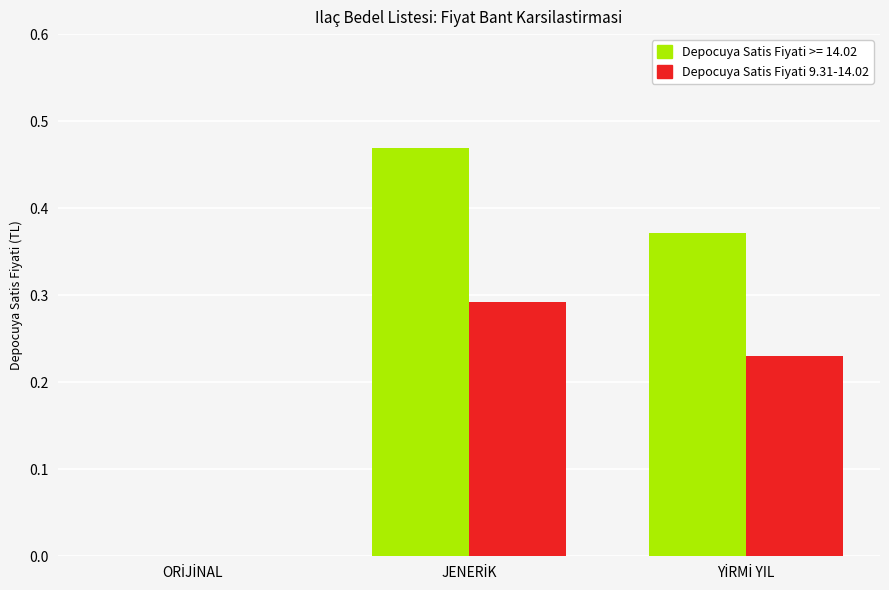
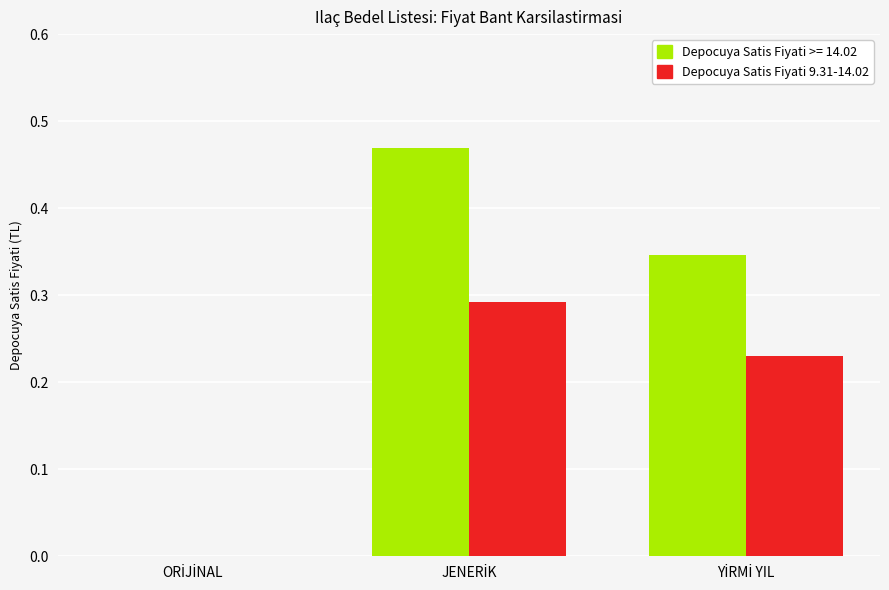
Depocuya Satis Fiyati >= 14.02, YİRMİ YIL: 0.37 -> 0.35
